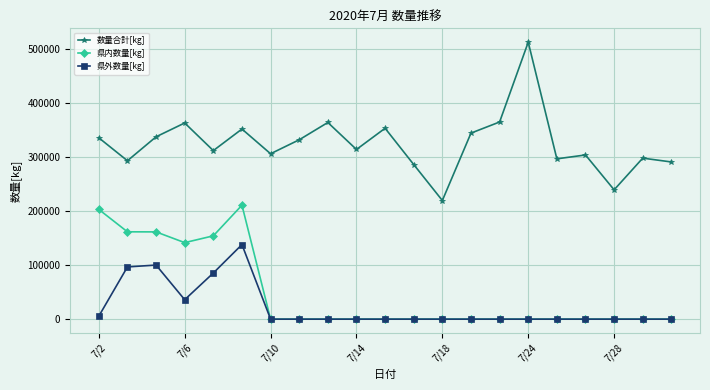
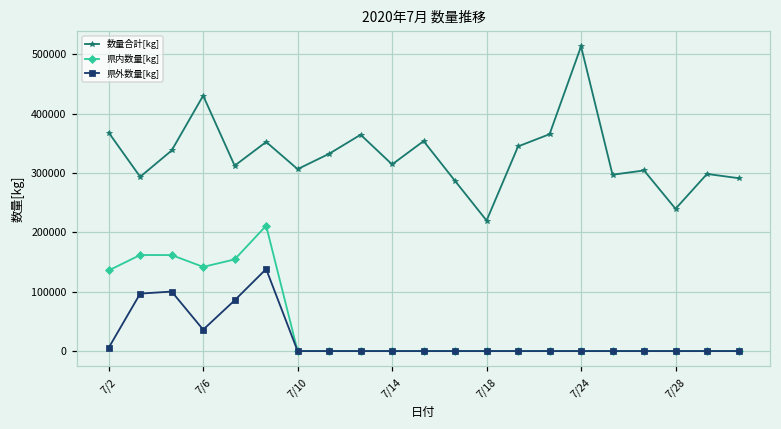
数量合計[kg], 7/2: 340000 -> 370000
県内数量[kg], 7/2: 200000 -> 140000
数量合計[kg], 7/6: 360000 -> 430000
